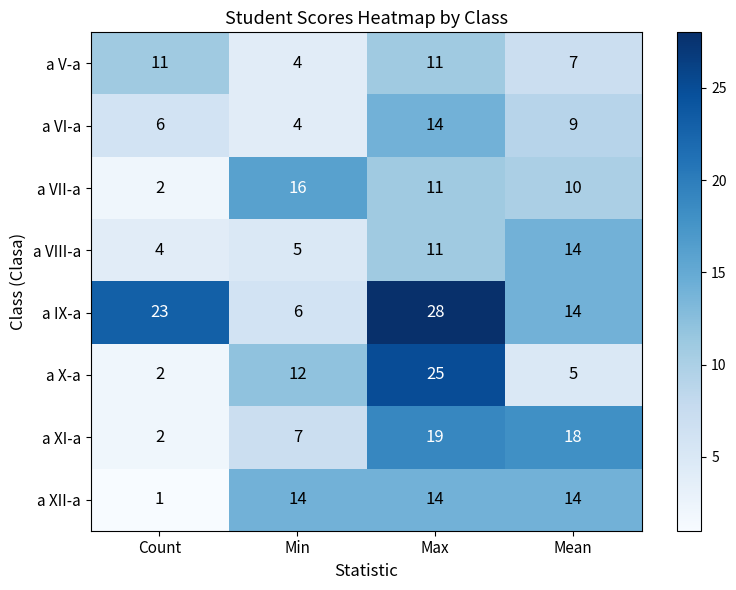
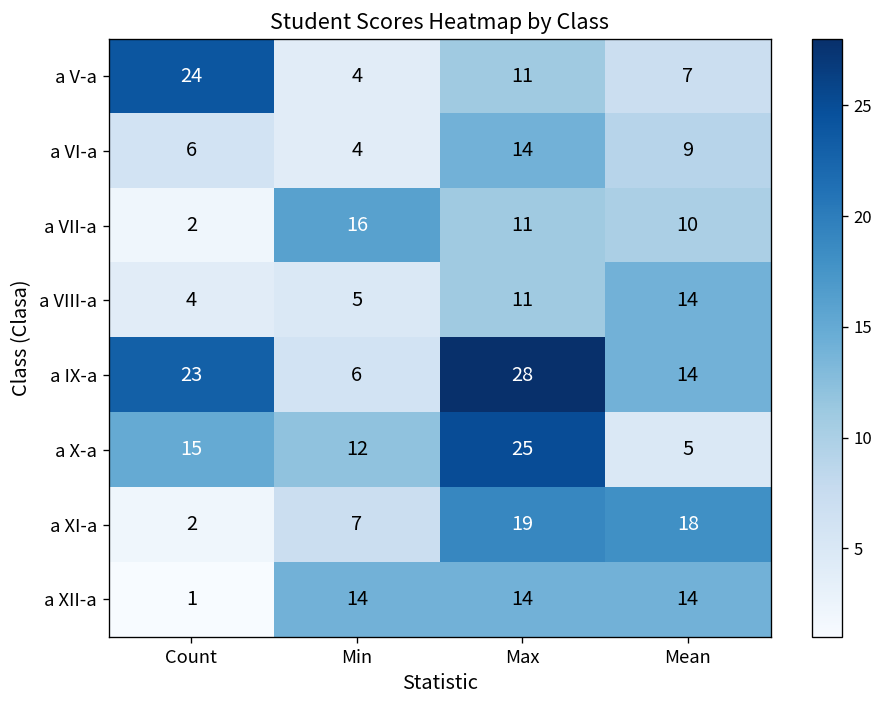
a V-a, Count: 11 -> 24
a X-a, Count: 2 -> 15
